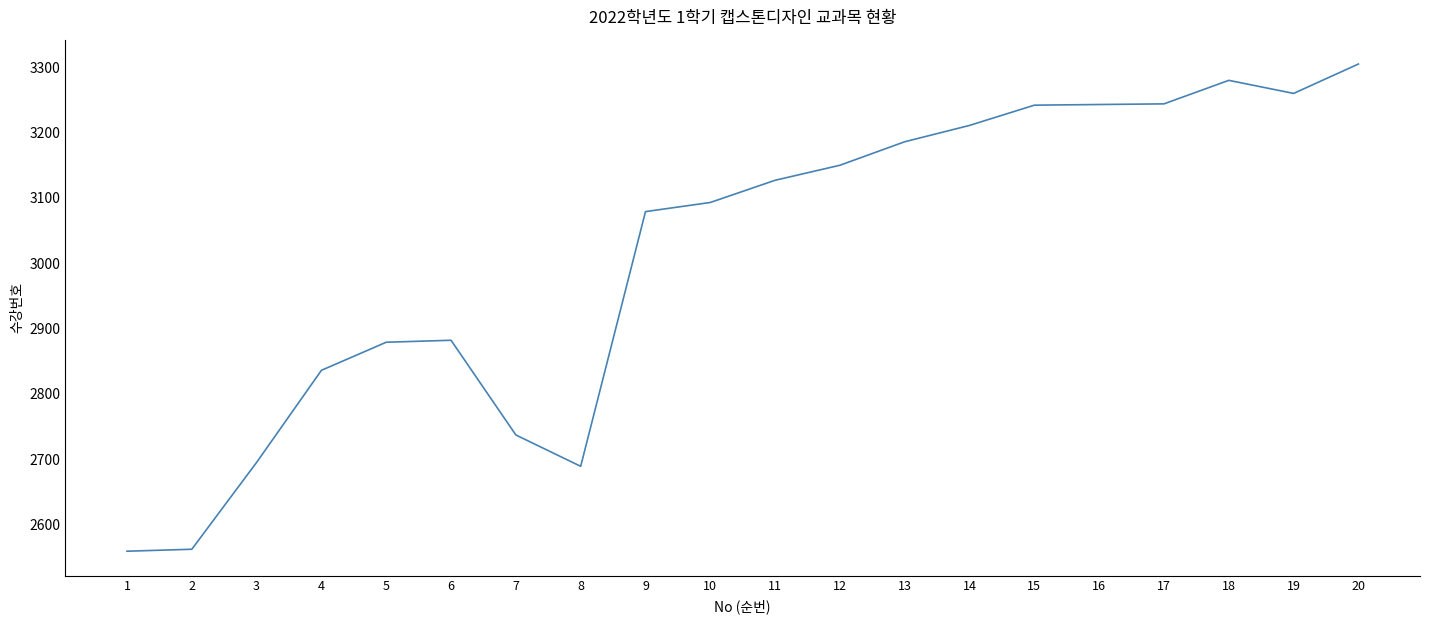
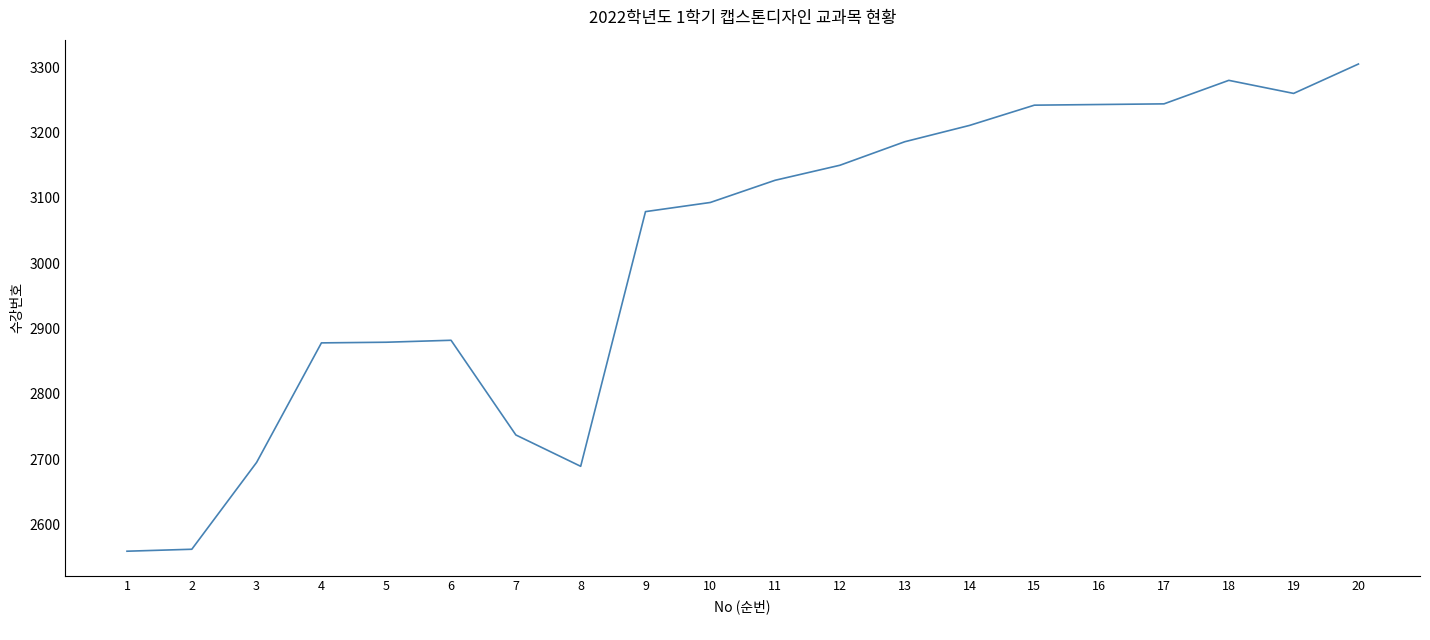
4: 2840 -> 2880
